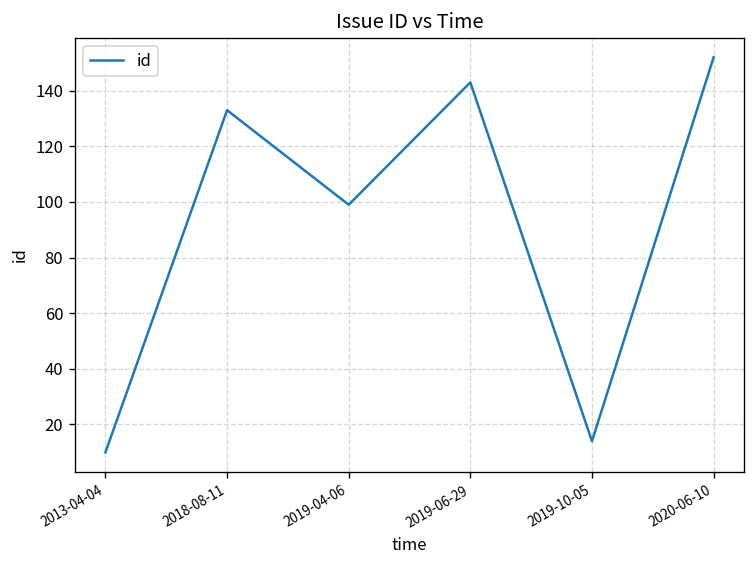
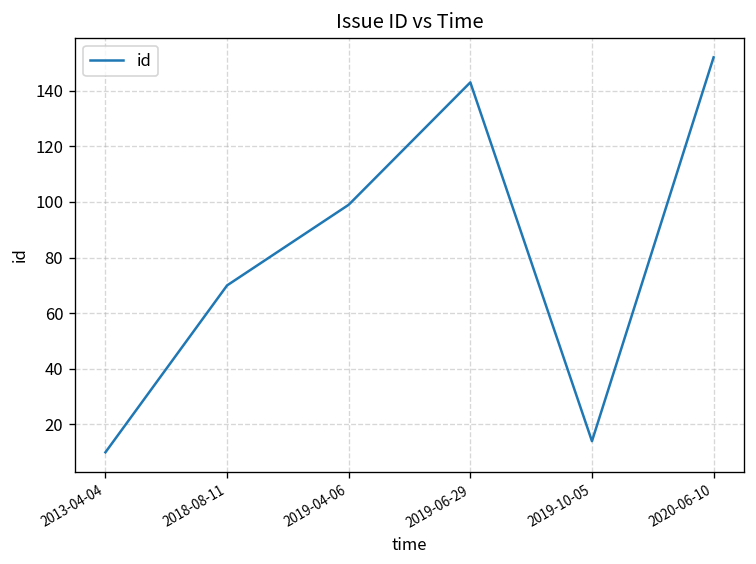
2018-08-11: 133 -> 70
